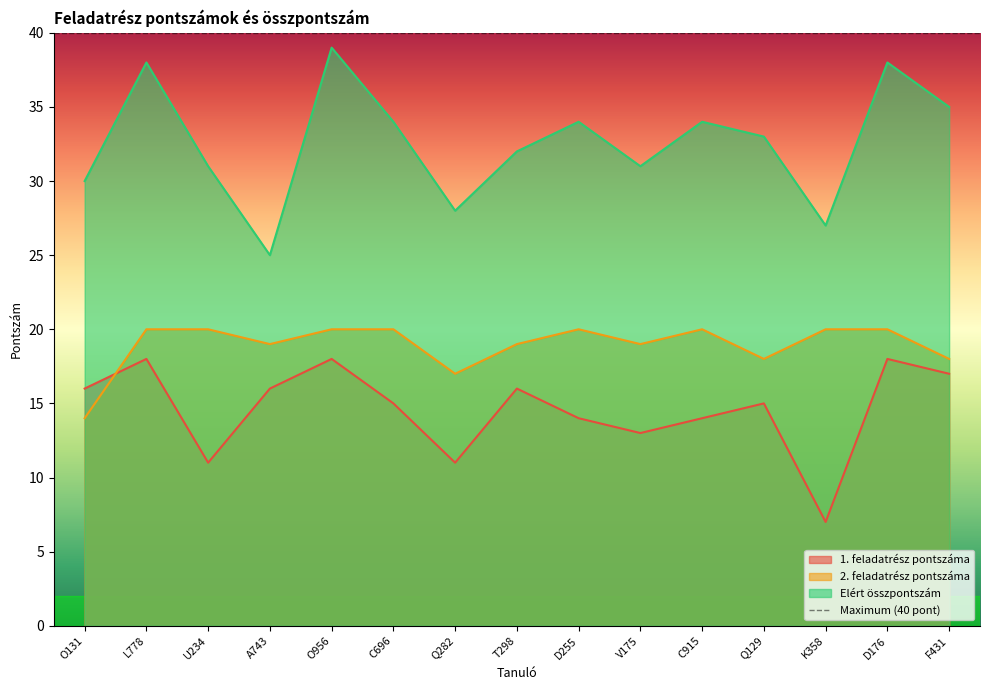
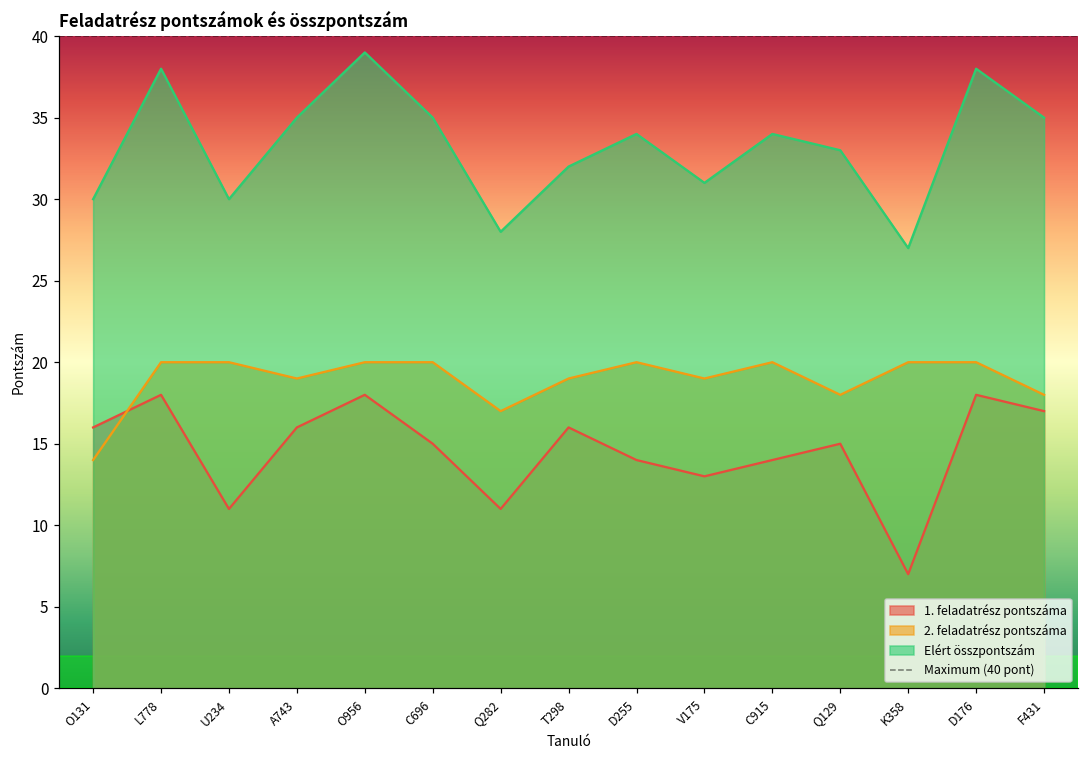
Elért összpontszám, U234: 31 -> 30
Elért összpontszám, A743: 25 -> 35
Elért összpontszám, C696: 34 -> 35
